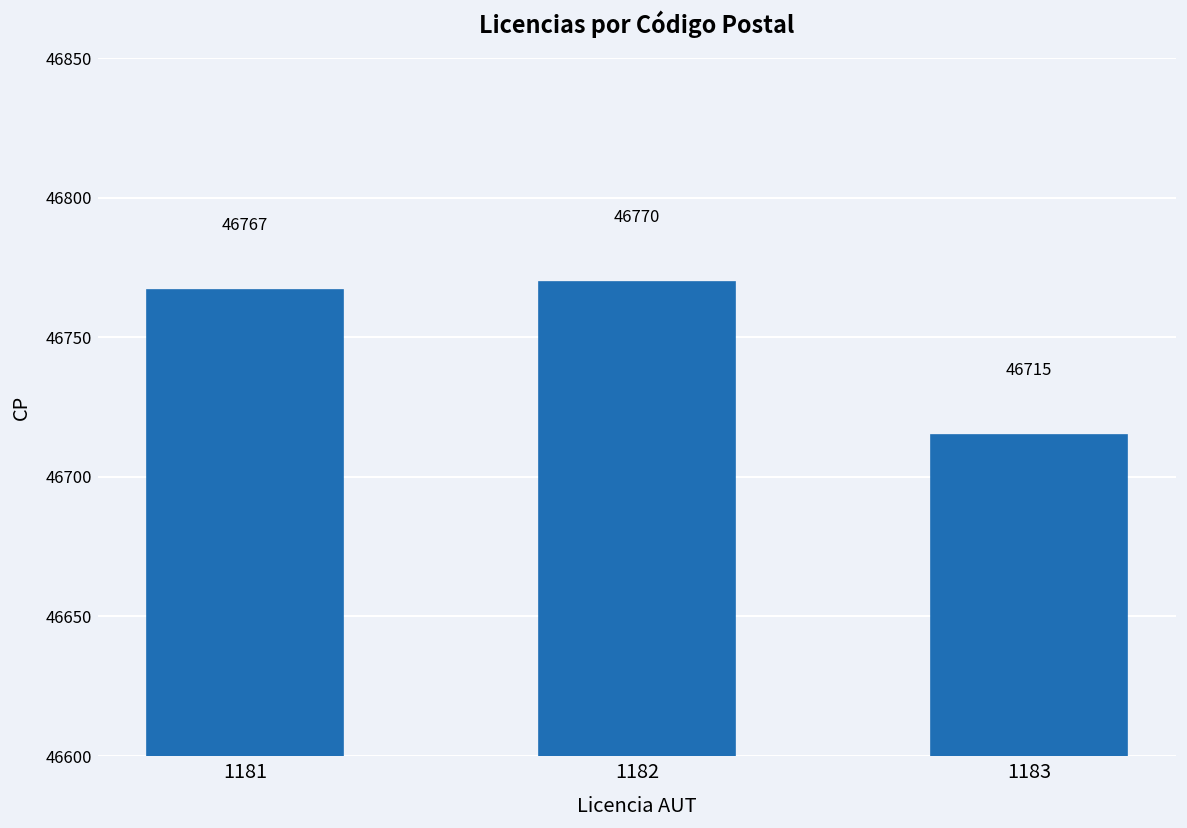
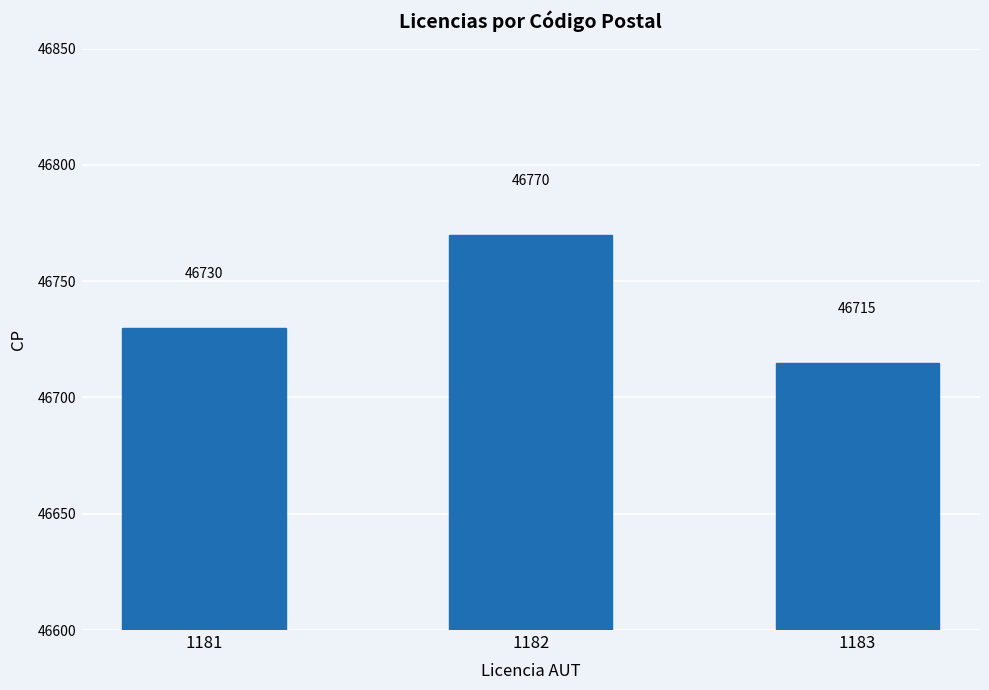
1181: 46767 -> 46730
